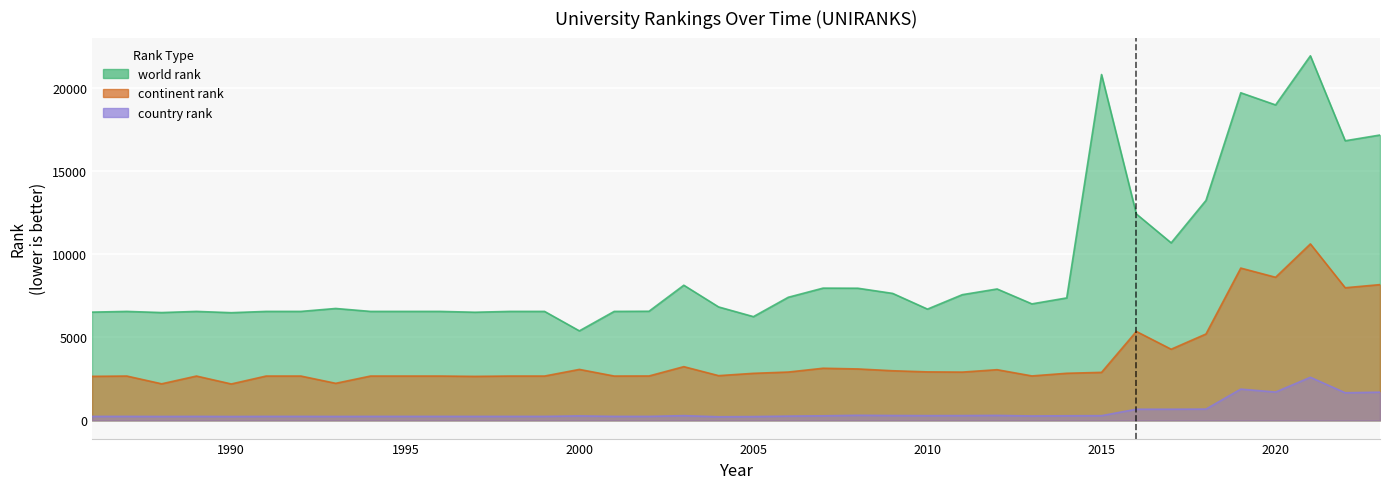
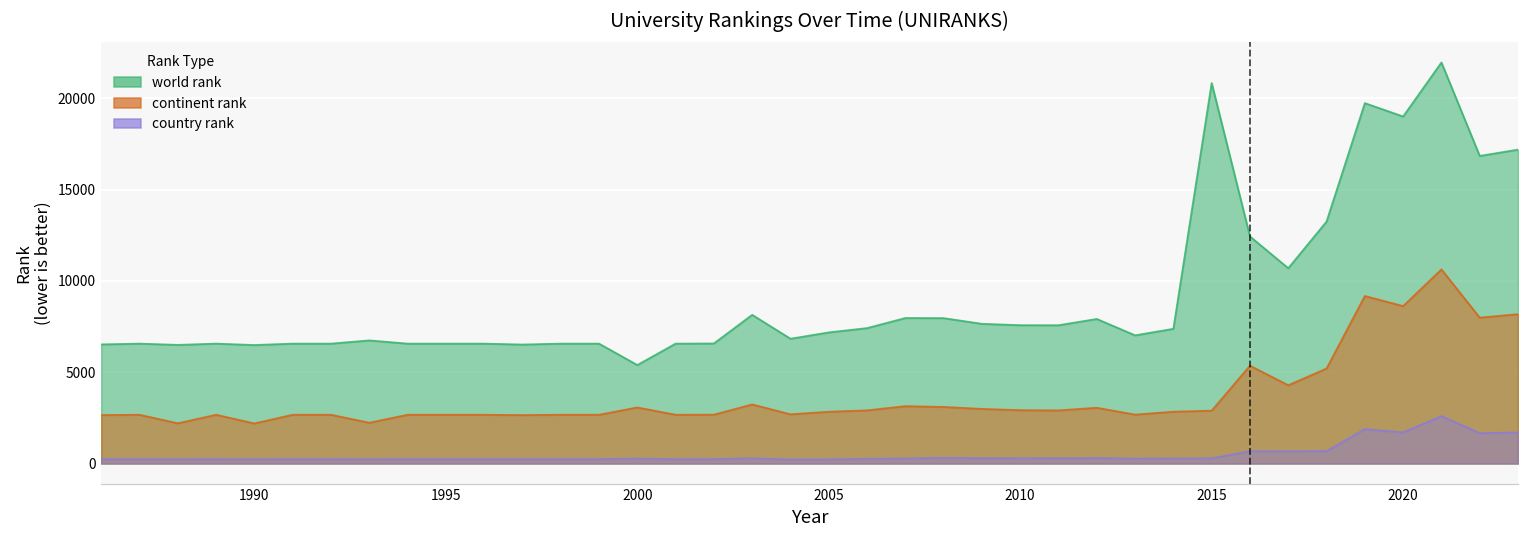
world rank, 2005: 6300 -> 7200
world rank, 2010: 6700 -> 7600
